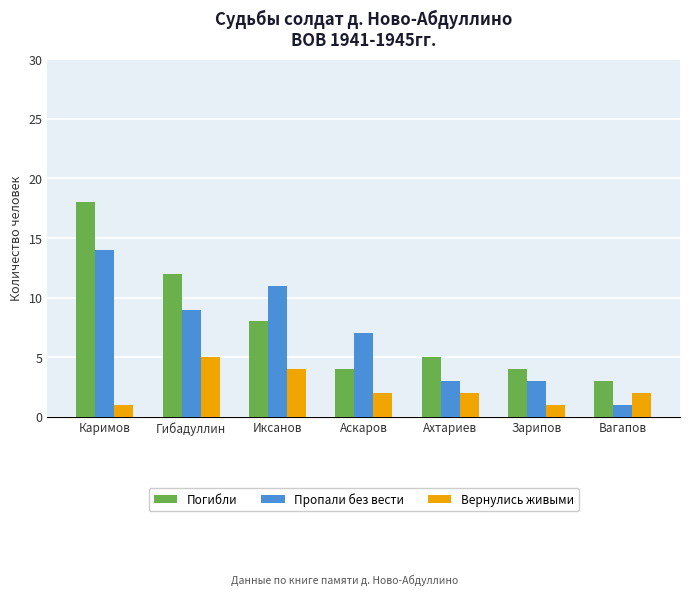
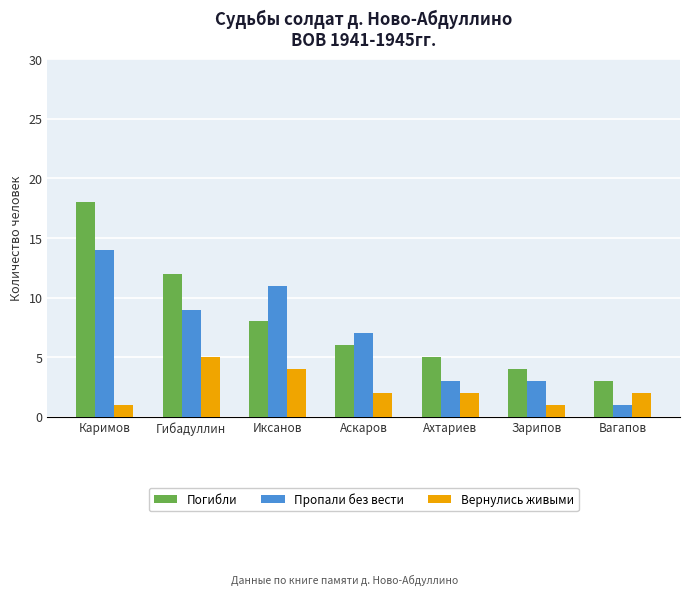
Погибли, Аскаров: 4 -> 6
